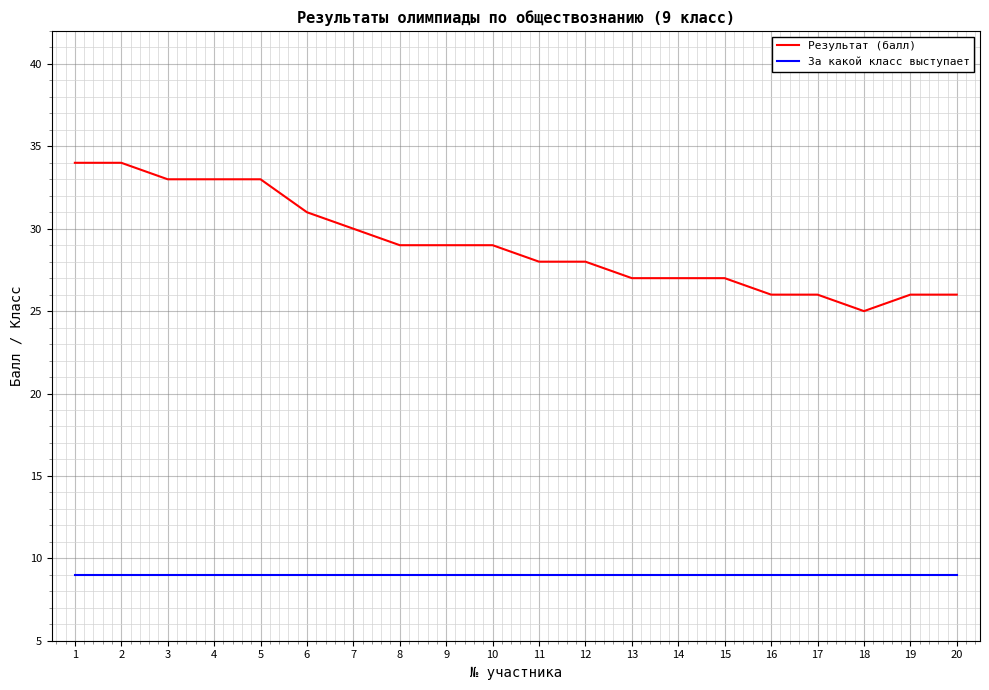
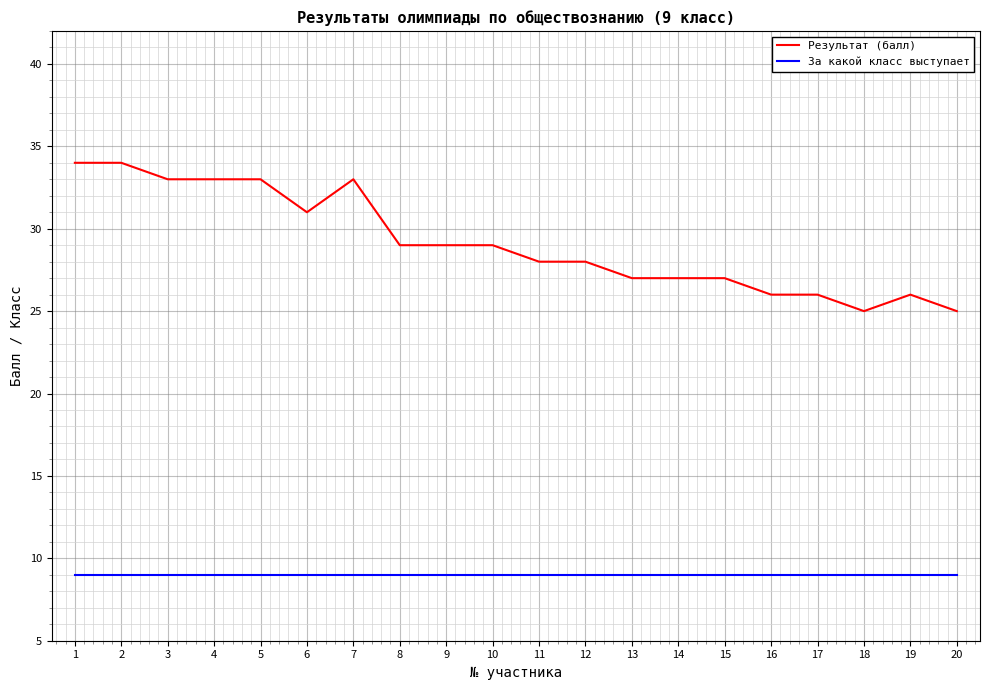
Результат (балл), 7: 30 -> 33
Результат (балл), 20: 26 -> 25
